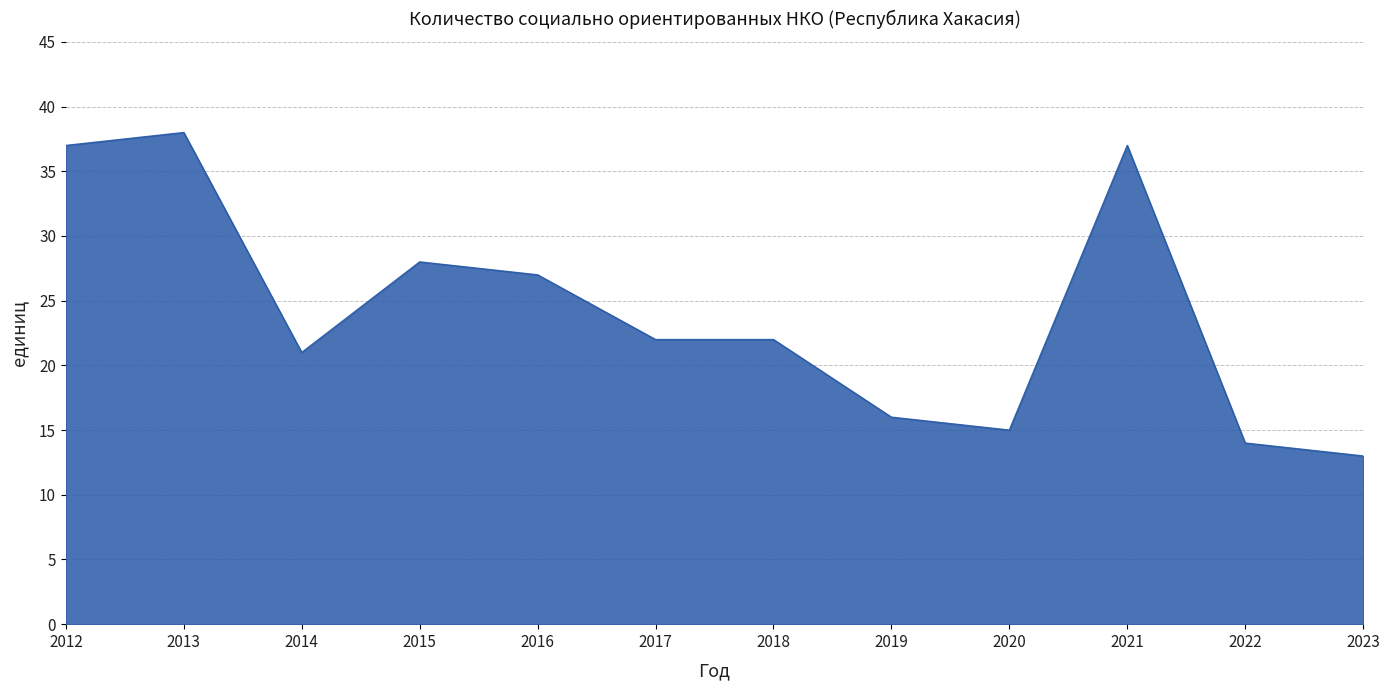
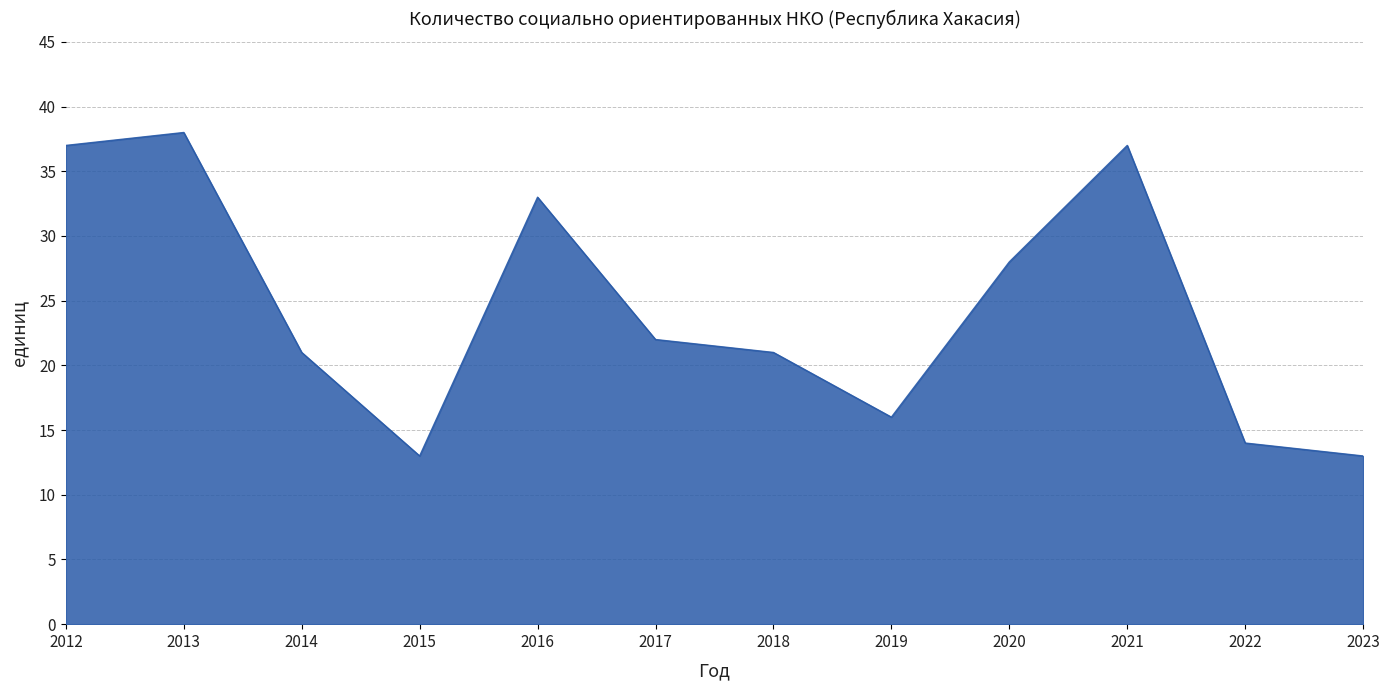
2015: 28 -> 13
2016: 27 -> 33
2018: 22 -> 21
2020: 15 -> 28
